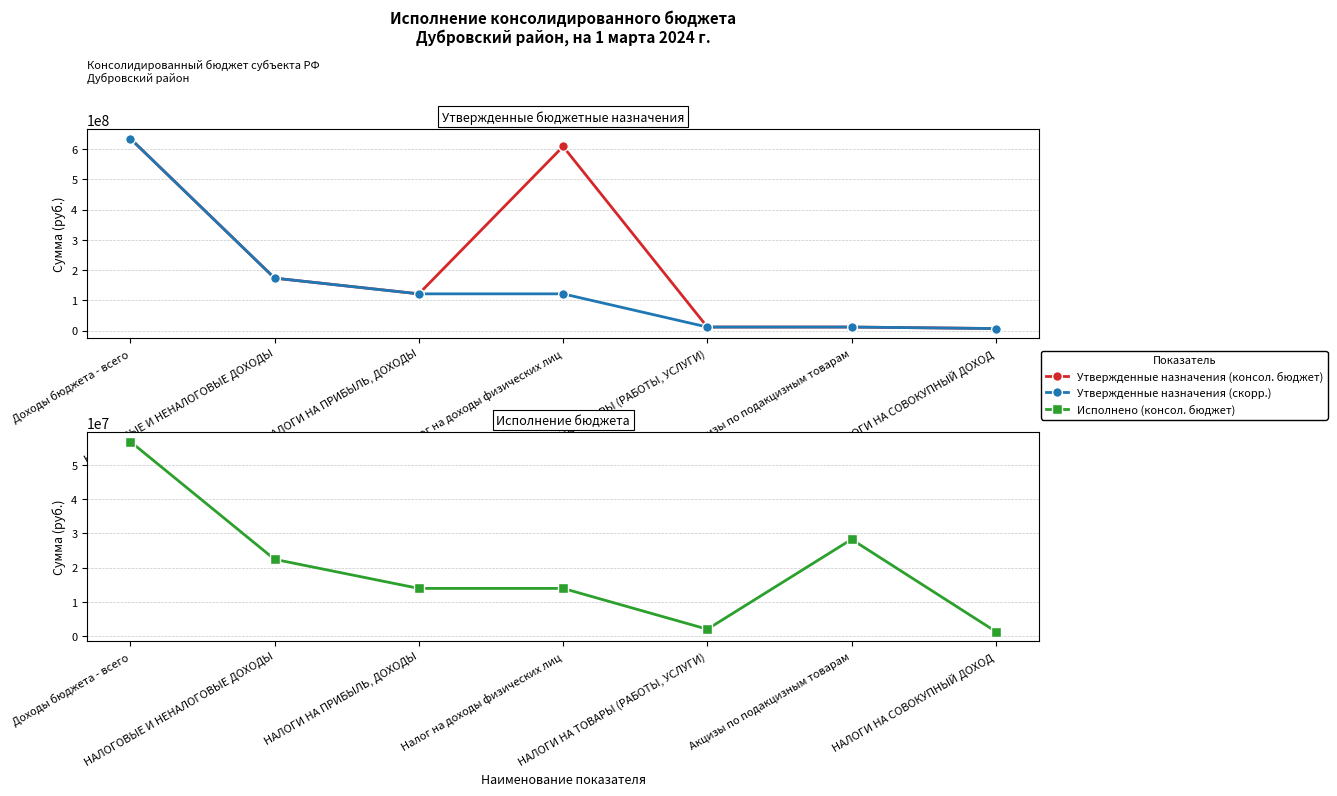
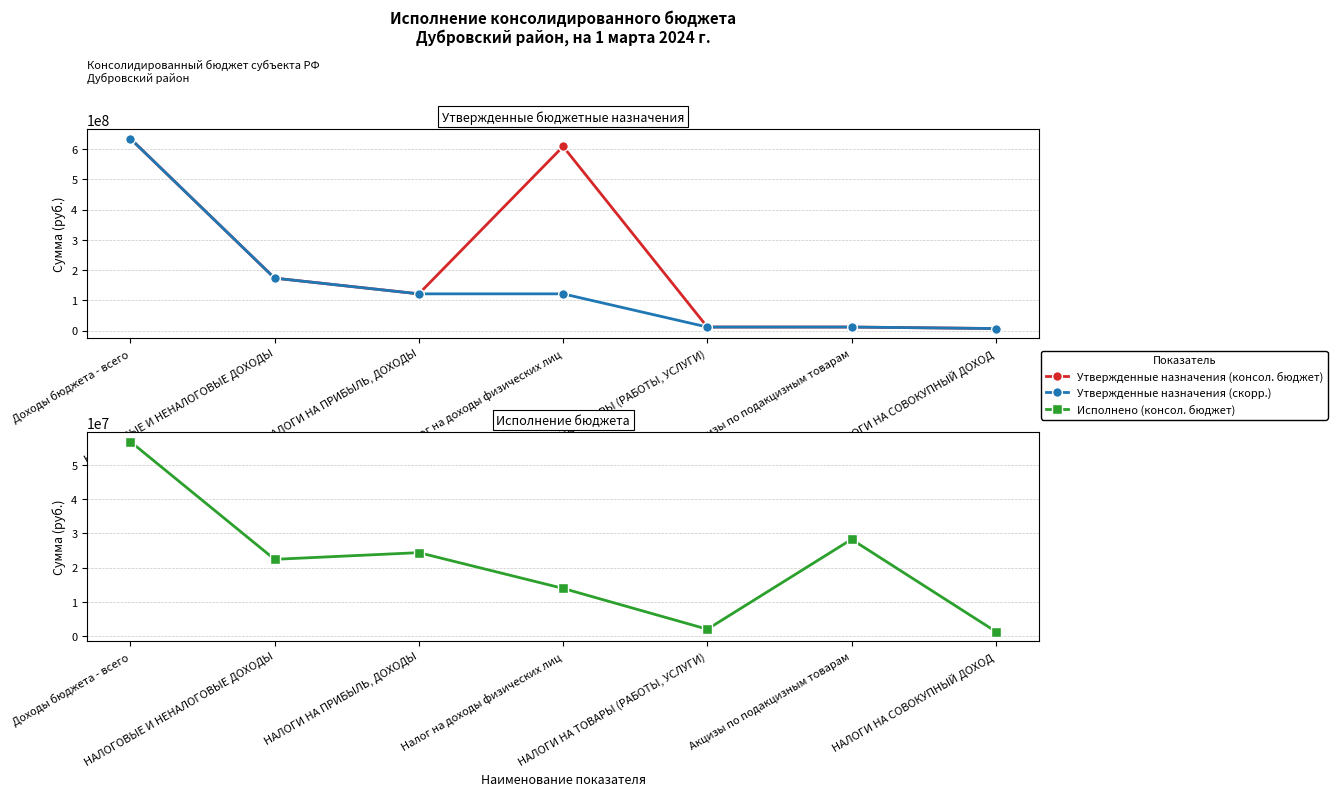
Исполнение бюджета, НАЛОГИ НА ПРИБЫЛЬ, ДОХОДЫ: 14000000 -> 24000000
